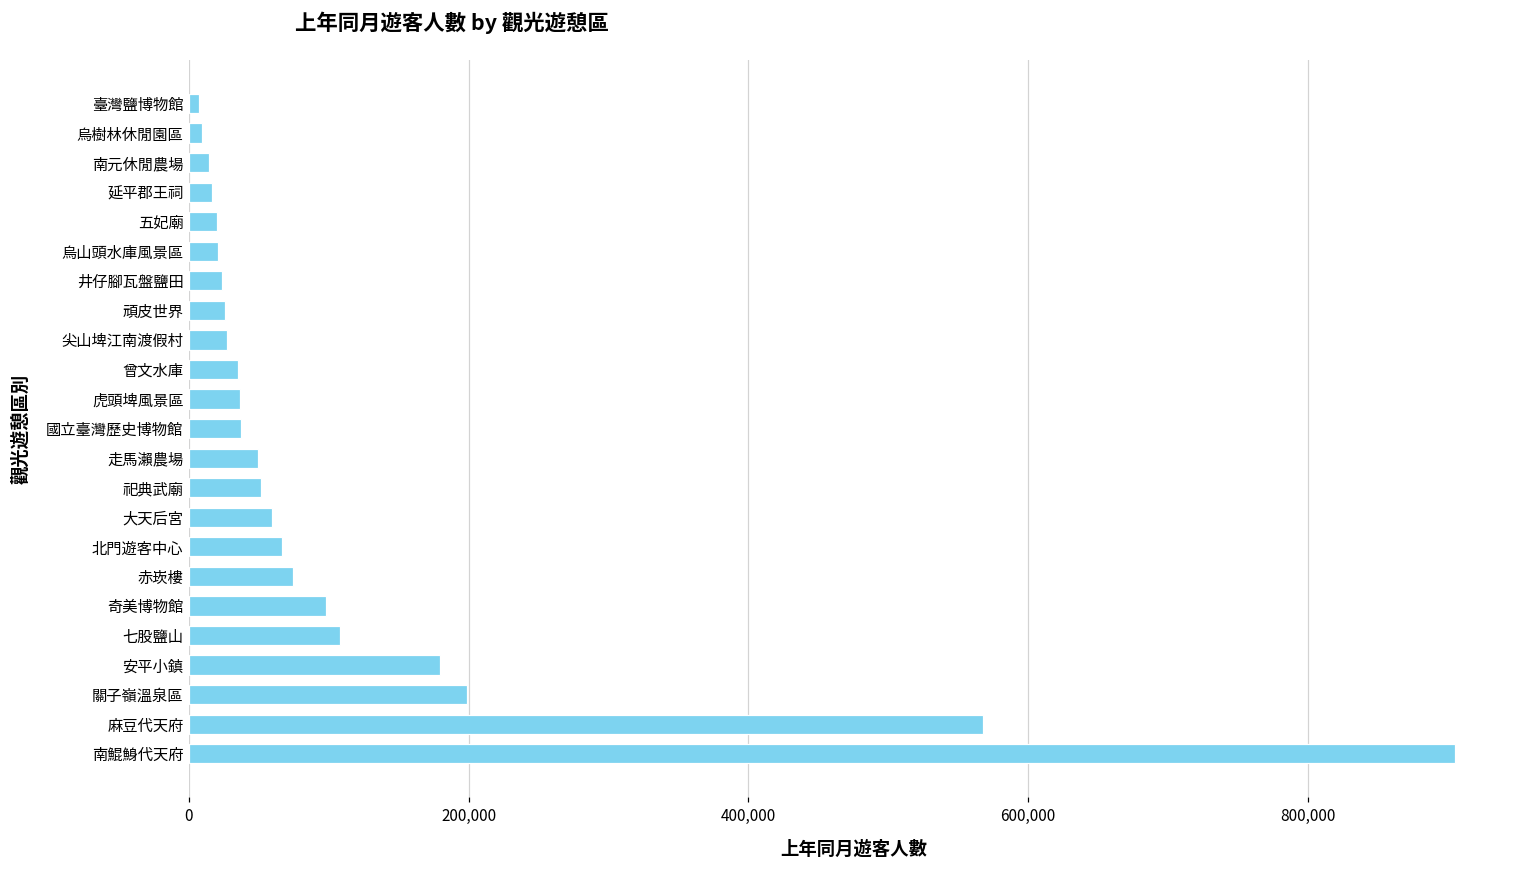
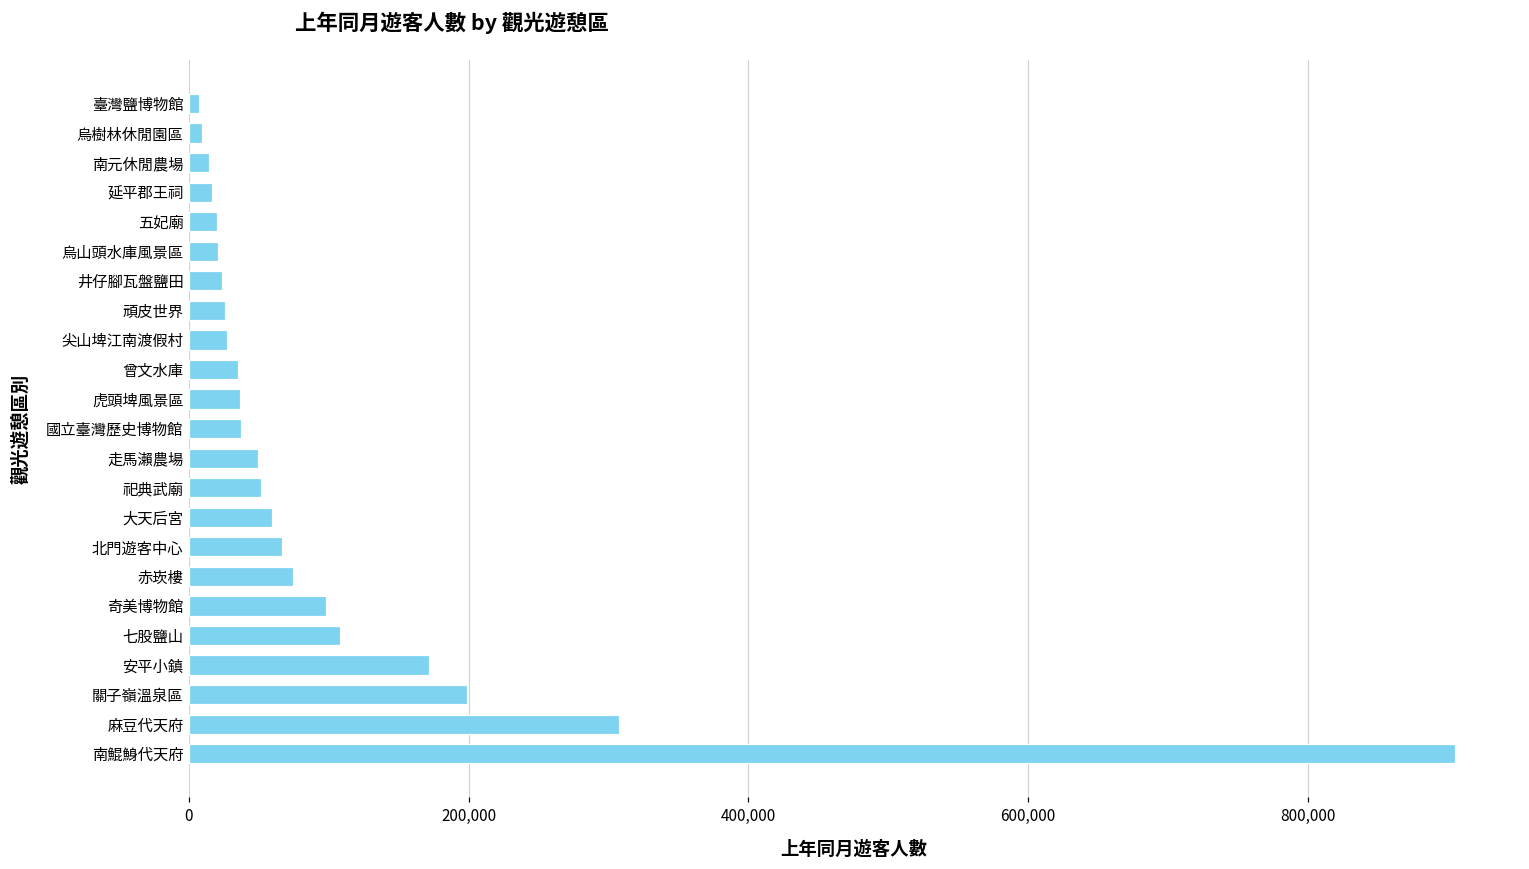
安平小鎮: 180,000 -> 172,000
麻豆代天府: 568,000 -> 308,000
